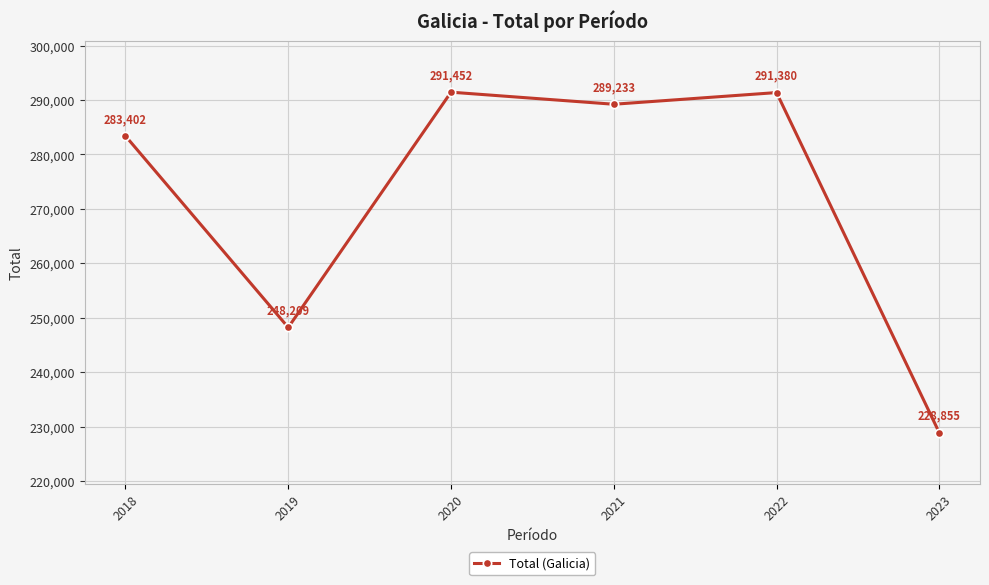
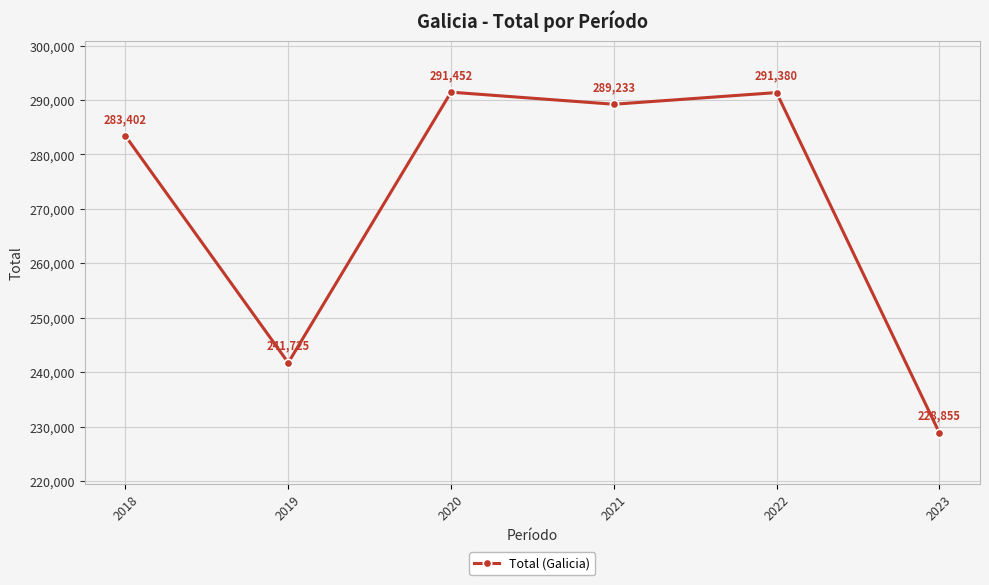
2019: 248,209 -> 241,725
